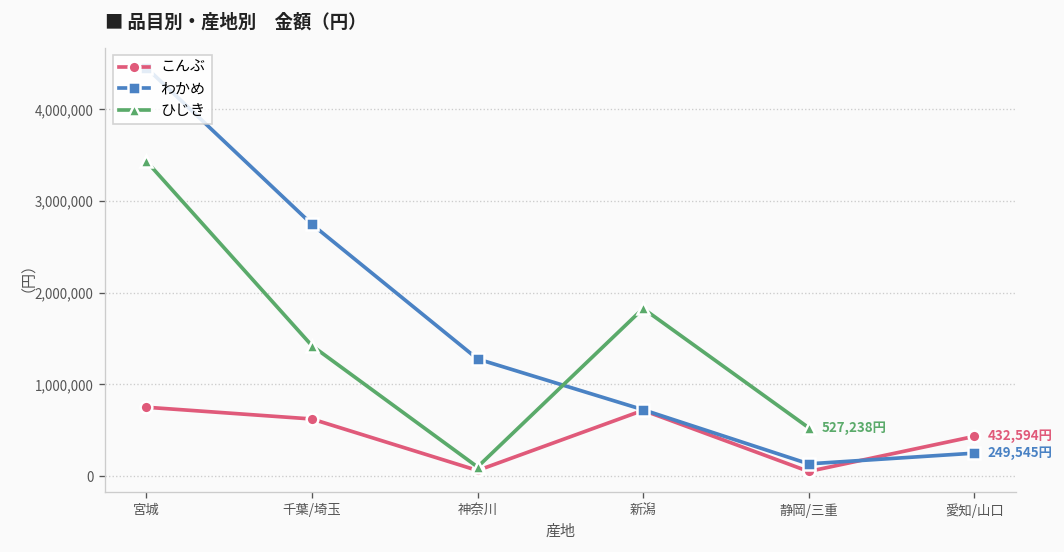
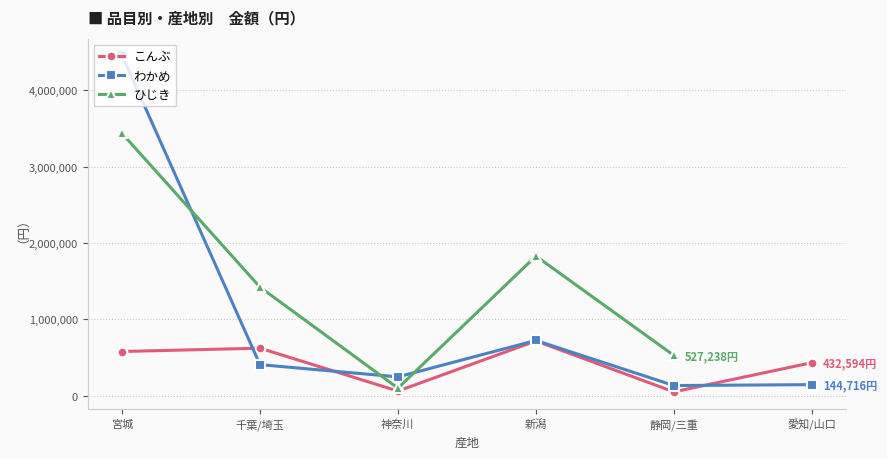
こんぶ, 宮城: 800,000 -> 600,000
わかめ, 千葉/埼玉: 2,700,000 -> 400,000
わかめ, 神奈川: 1,300,000 -> 200,000
わかめ, 愛知/山口: 249,545円 -> 144,716円
